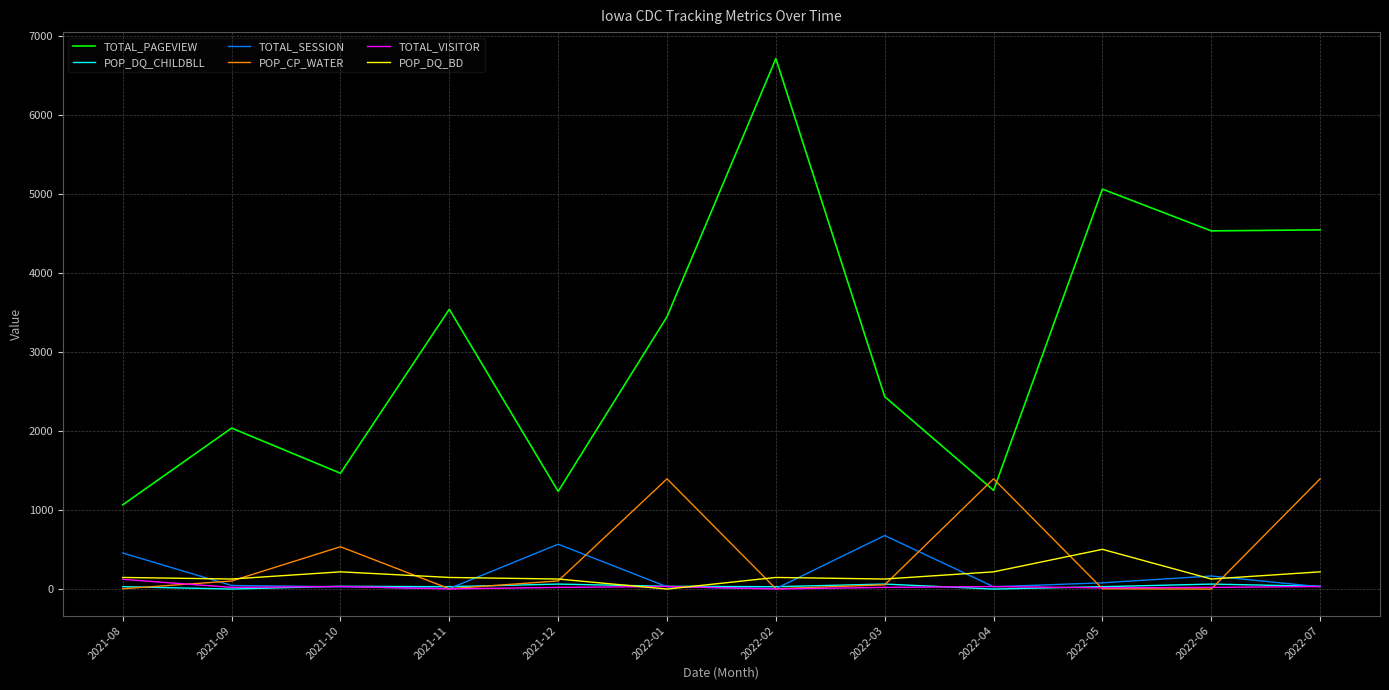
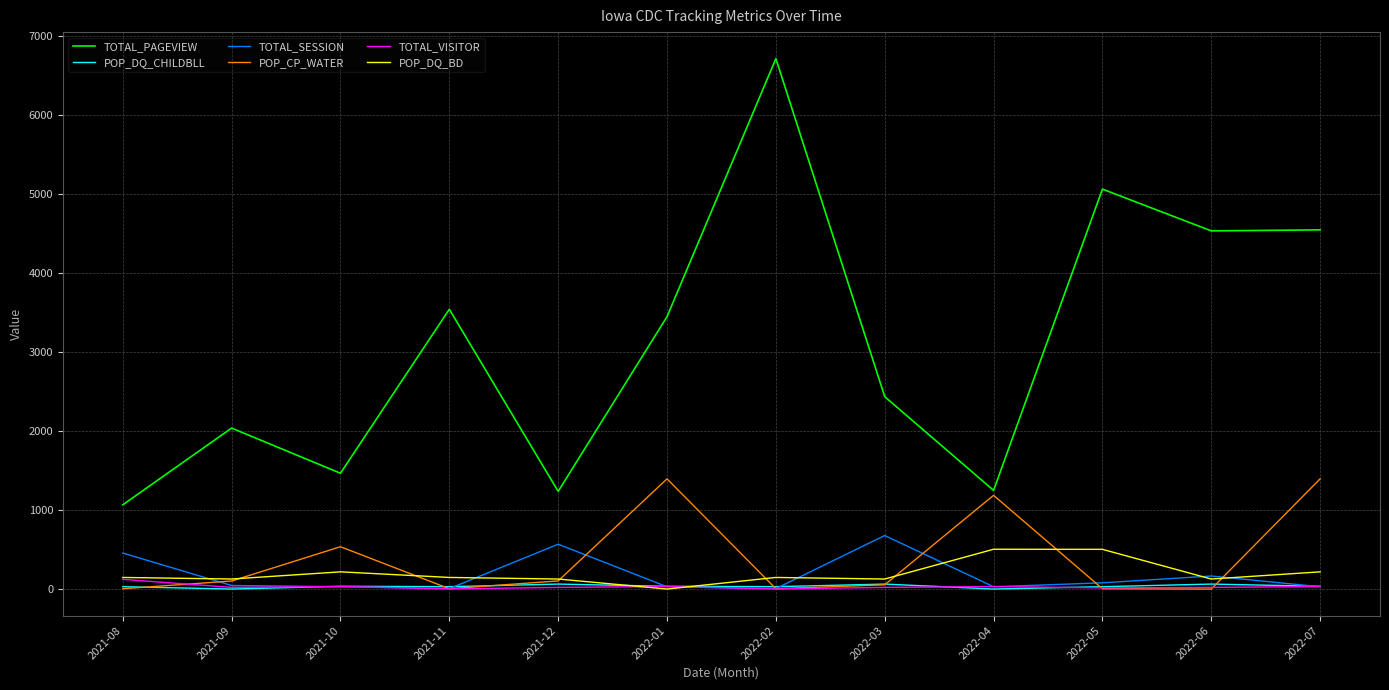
POP_CP_WATER, 2022-04: 1400 -> 1200
POP_DQ_BD, 2022-04: 200 -> 500
